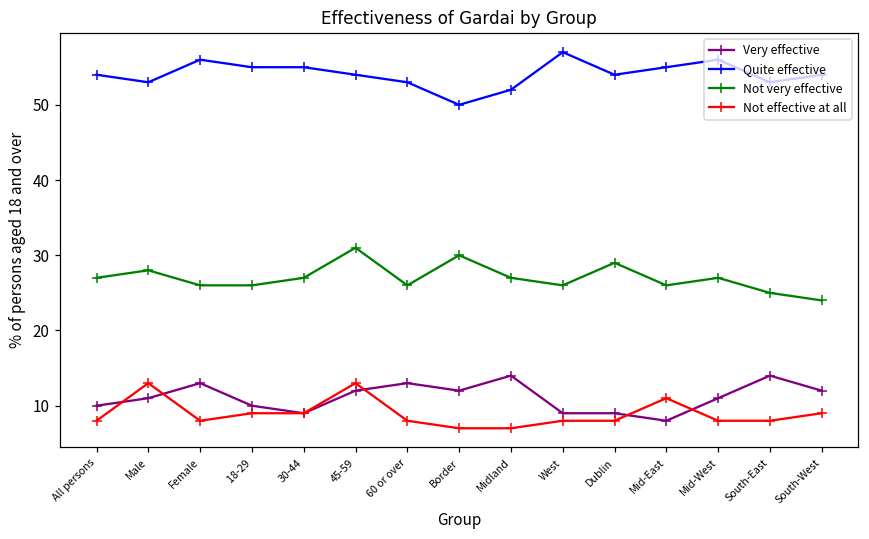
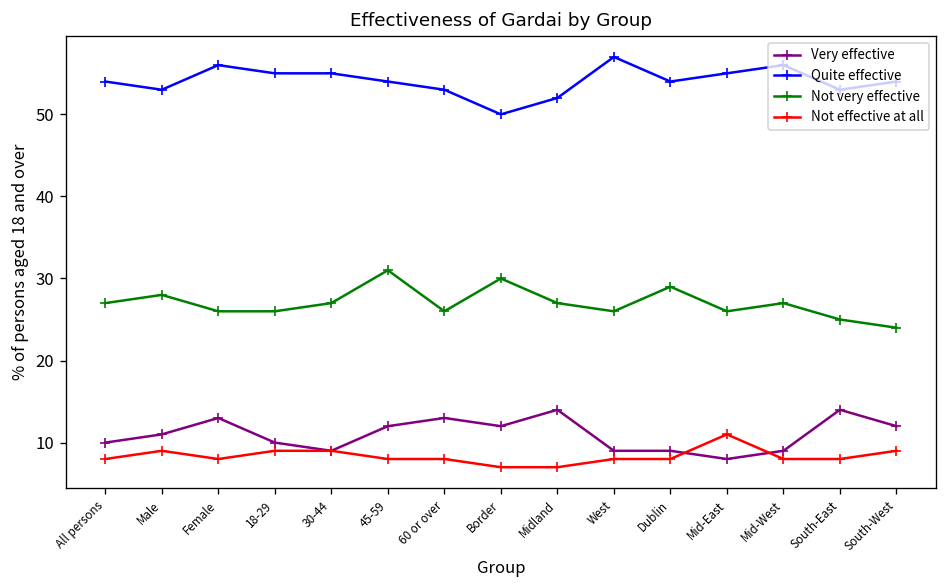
Not effective at all, Male: 13 -> 9
Not effective at all, 45-59: 13 -> 8
Very effective, Mid-West: 11 -> 9
